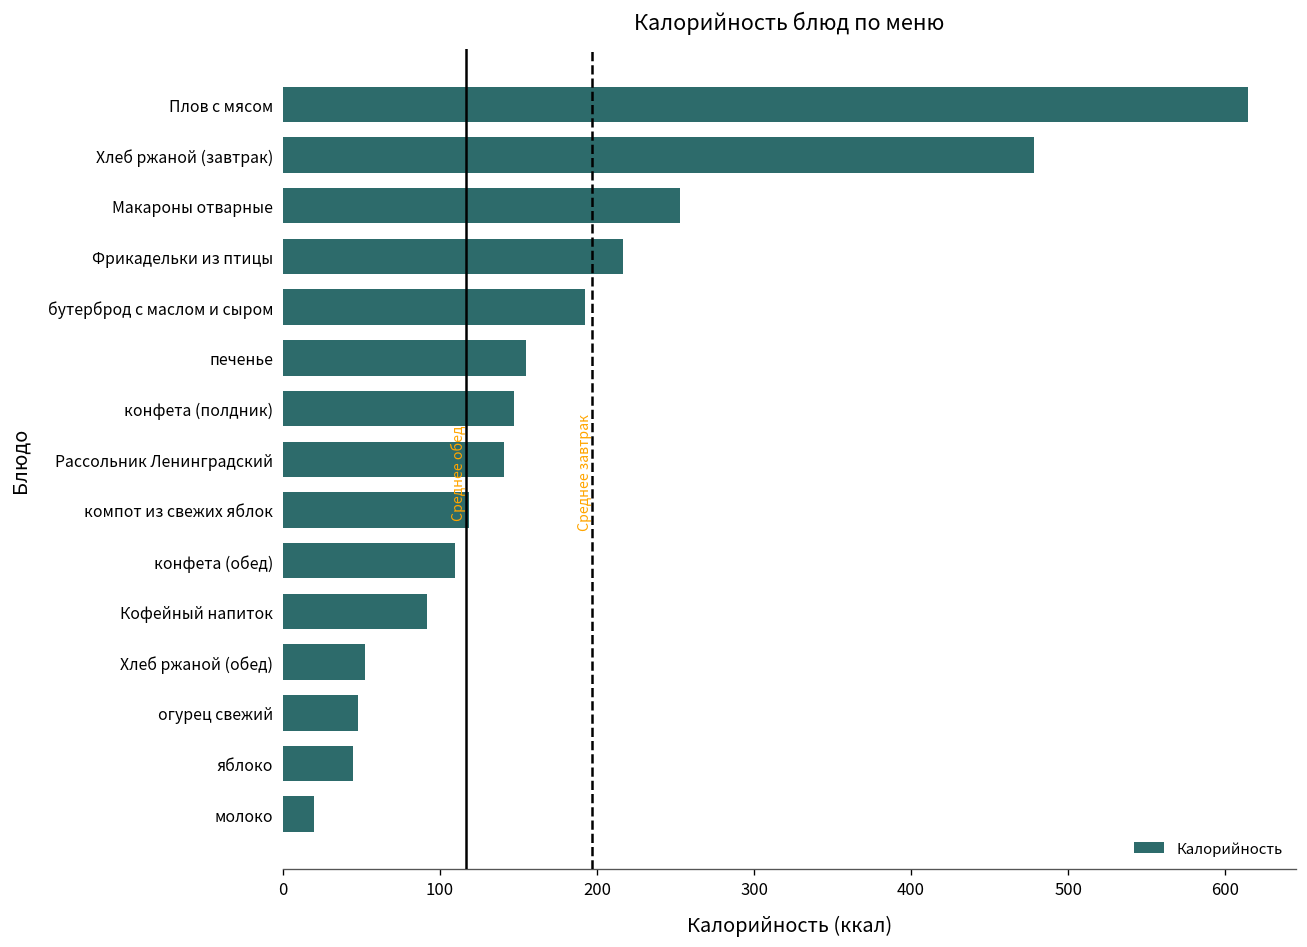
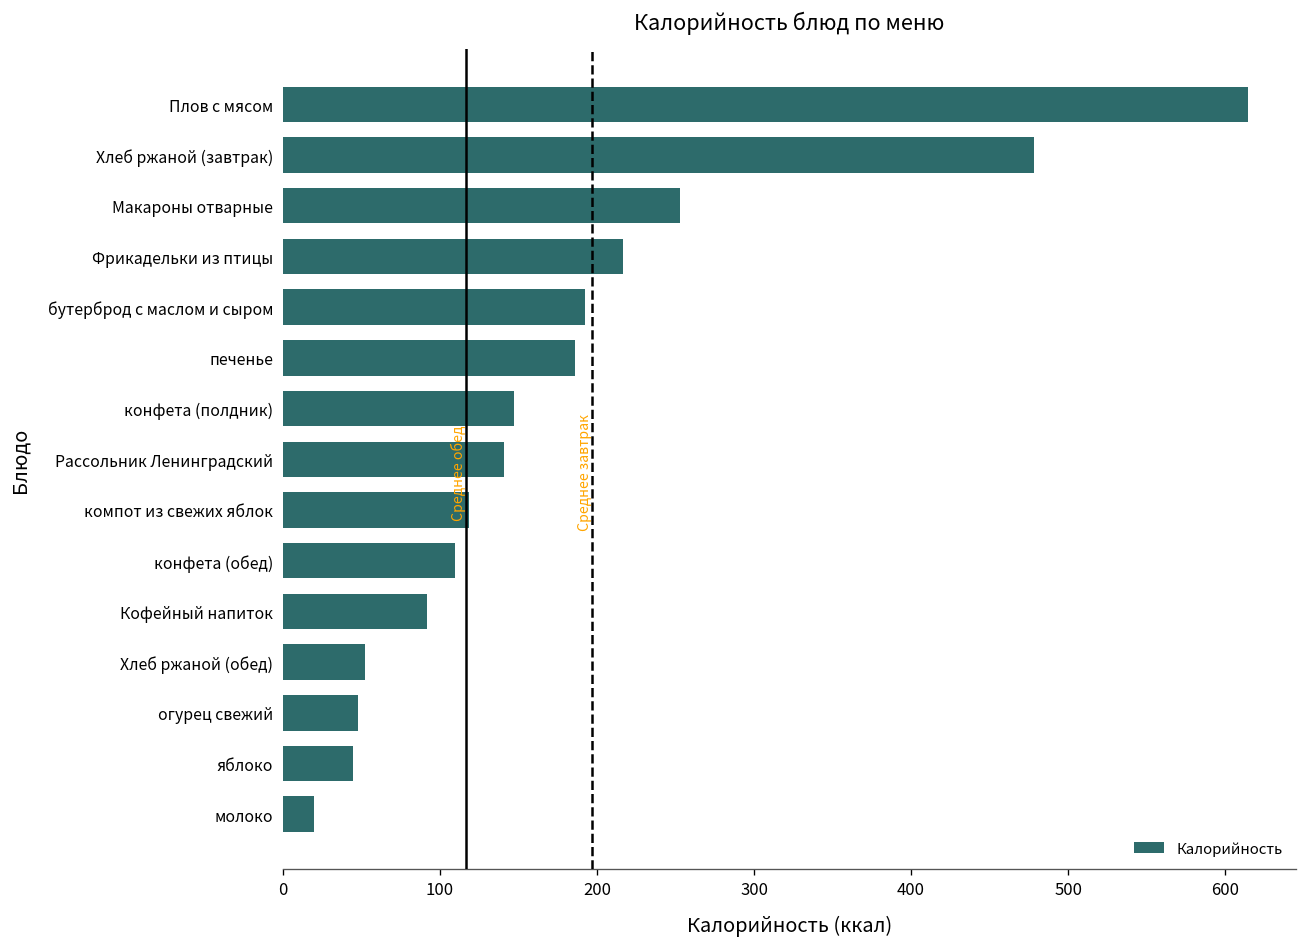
печенье: 155 -> 186
